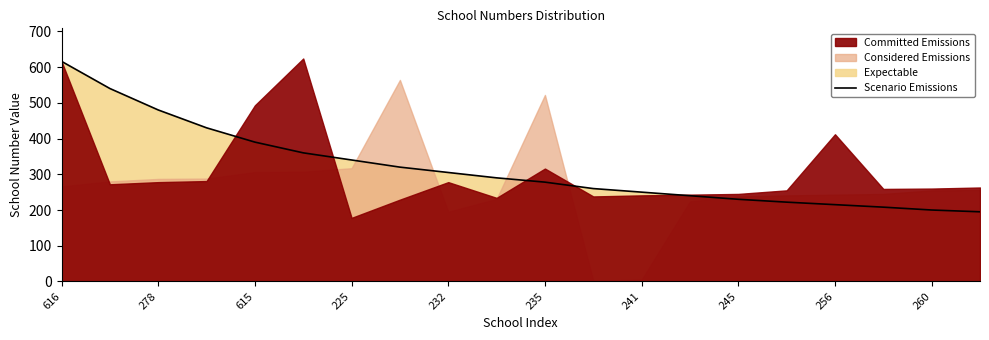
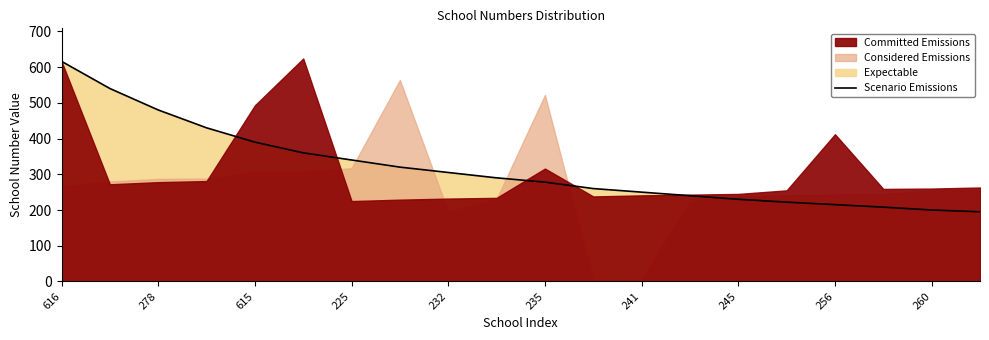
Committed Emissions, 225: 180 -> 230
Committed Emissions, 232: 280 -> 230
